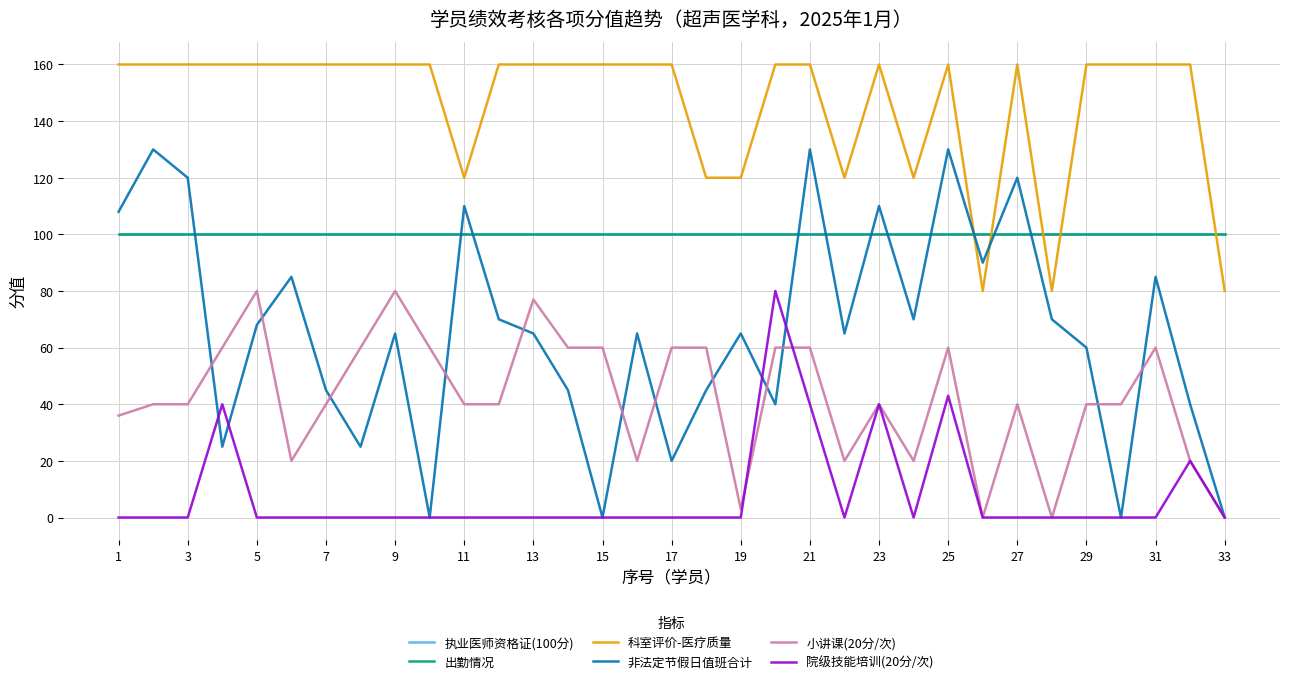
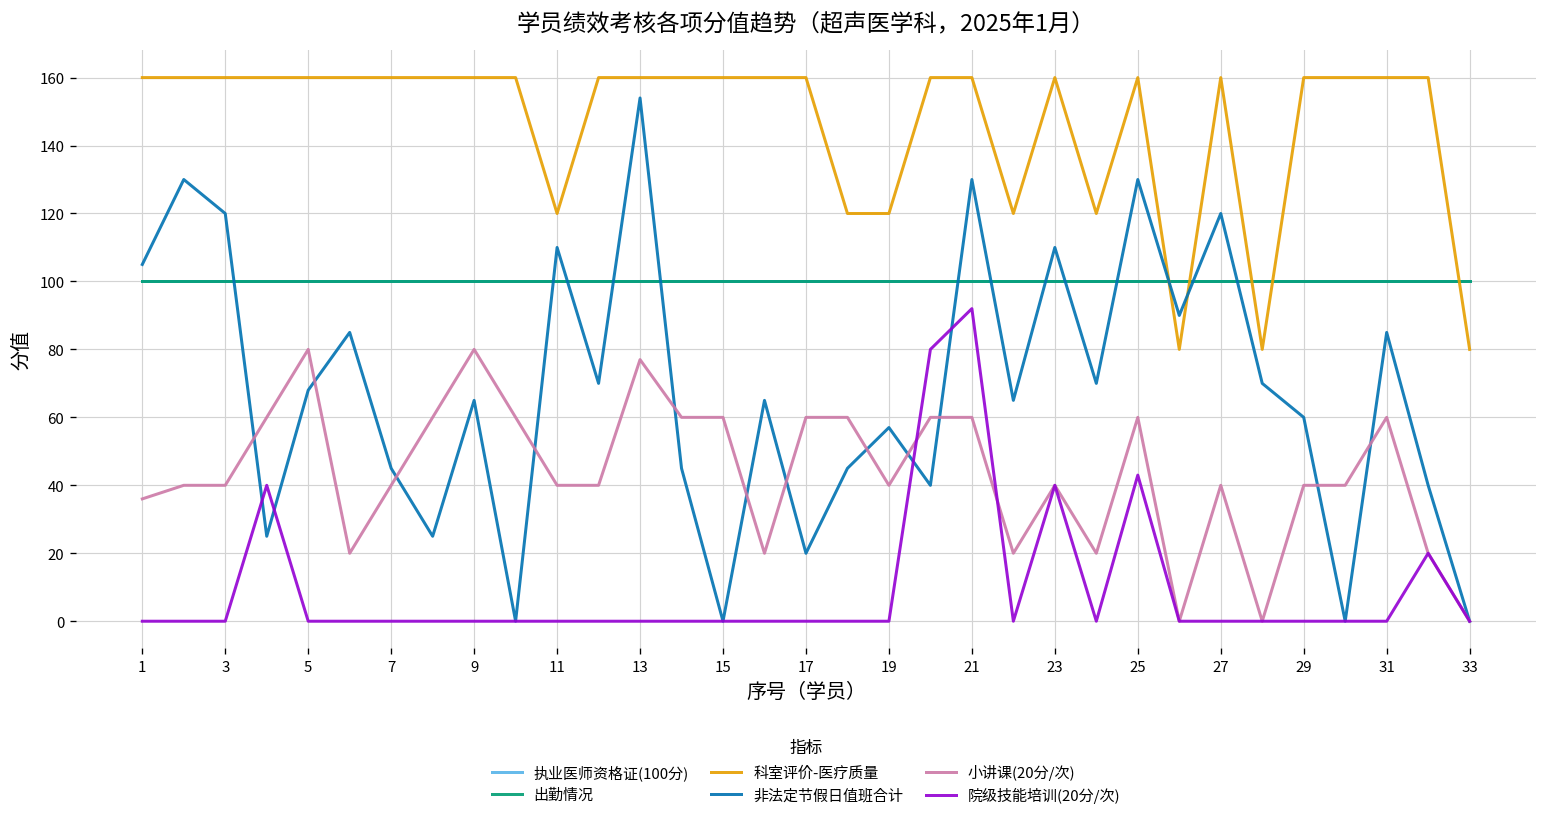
非法定节假日值班合计, 1: 108 -> 105
非法定节假日值班合计, 13: 65 -> 154
非法定节假日值班合计, 19: 65 -> 57
小讲课(20分/次), 19: 3 -> 40
院级技能培训(20分/次), 21: 40 -> 92
